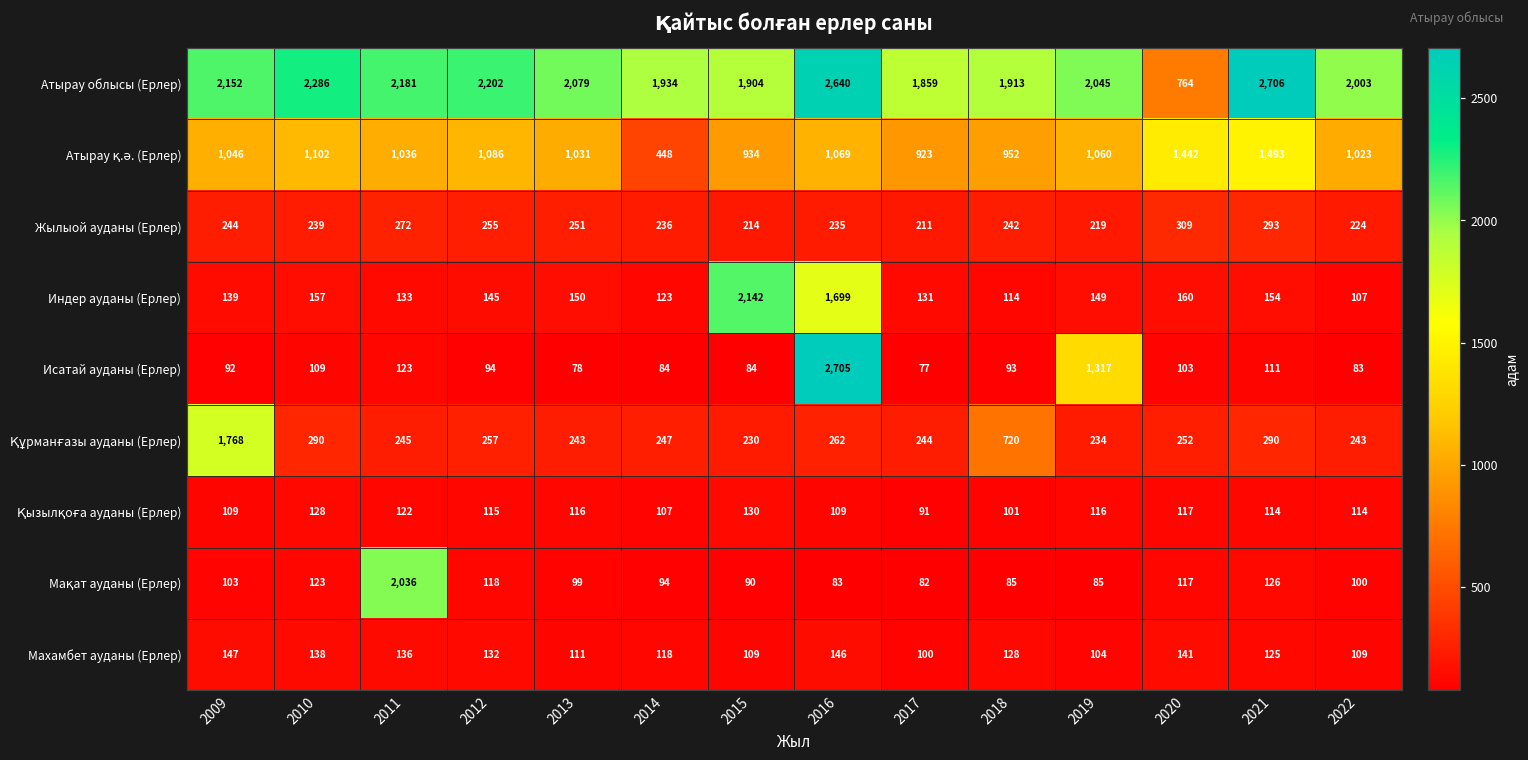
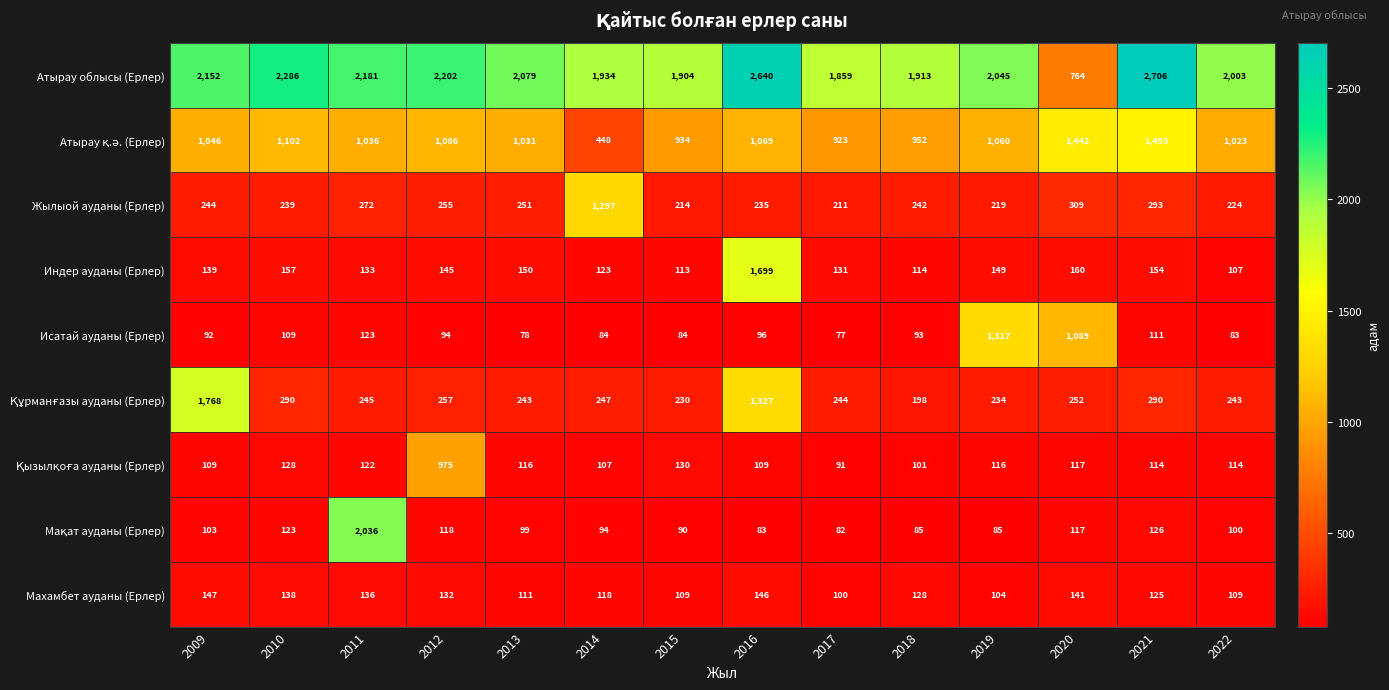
Жылыой ауданы (Ерлер), 2014: 236 -> 1,297
Индер ауданы (Ерлер), 2015: 2,142 -> 113
Исатай ауданы (Ерлер), 2016: 2,705 -> 96
Исатай ауданы (Ерлер), 2020: 103 -> 1,089
Құрманғазы ауданы (Ерлер), 2016: 262 -> 1,327
Құрманғазы ауданы (Ерлер), 2018: 720 -> 198
Қызылқоға ауданы (Ерлер), 2012: 115 -> 975
